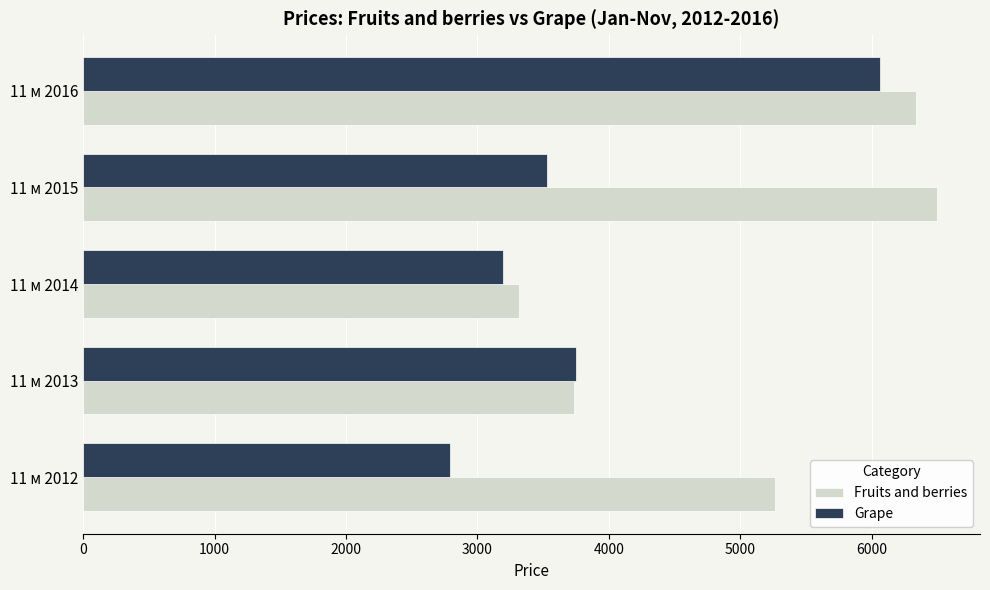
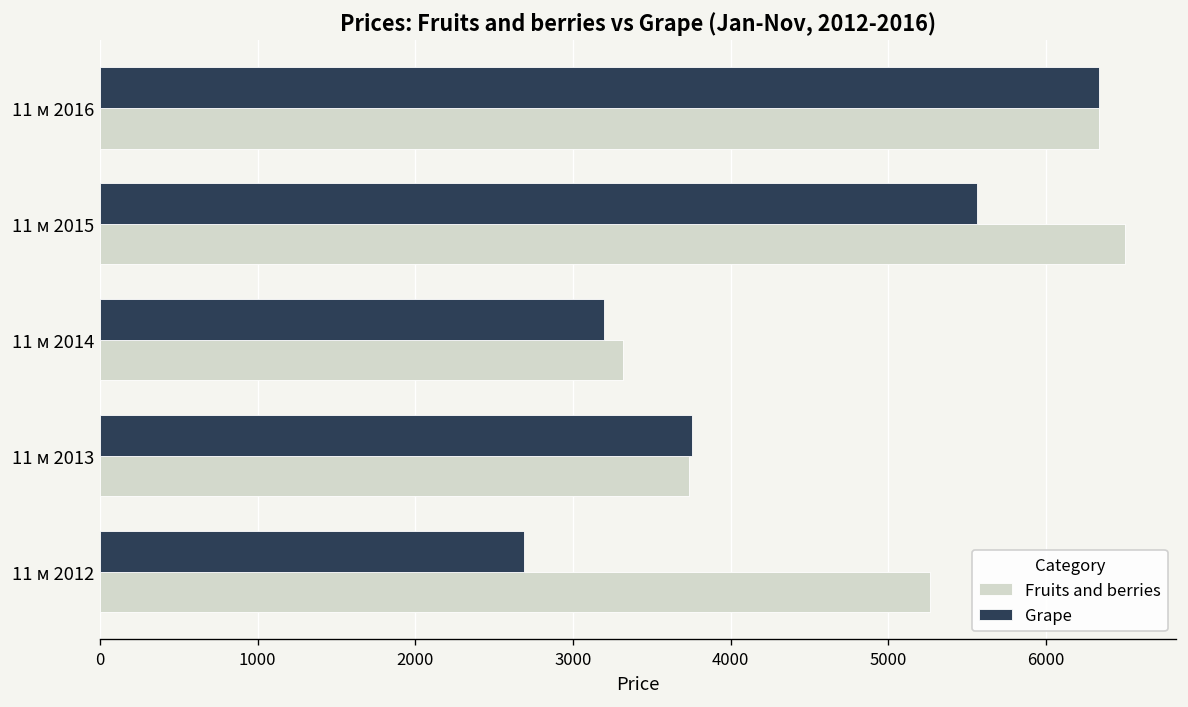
Grape, 11 м 2016: 6060 -> 6340
Grape, 11 м 2015: 3530 -> 5560
Grape, 11 м 2012: 2790 -> 2690
